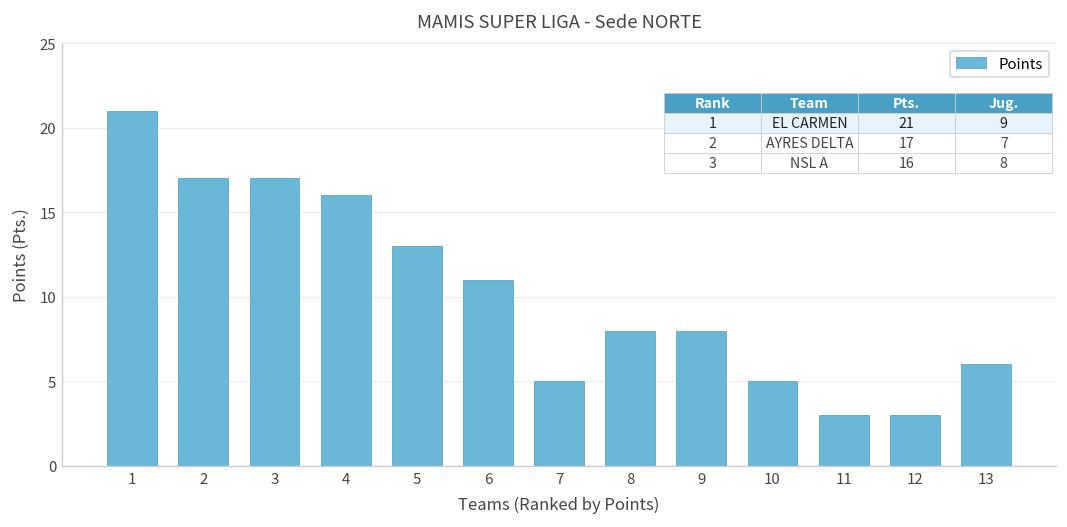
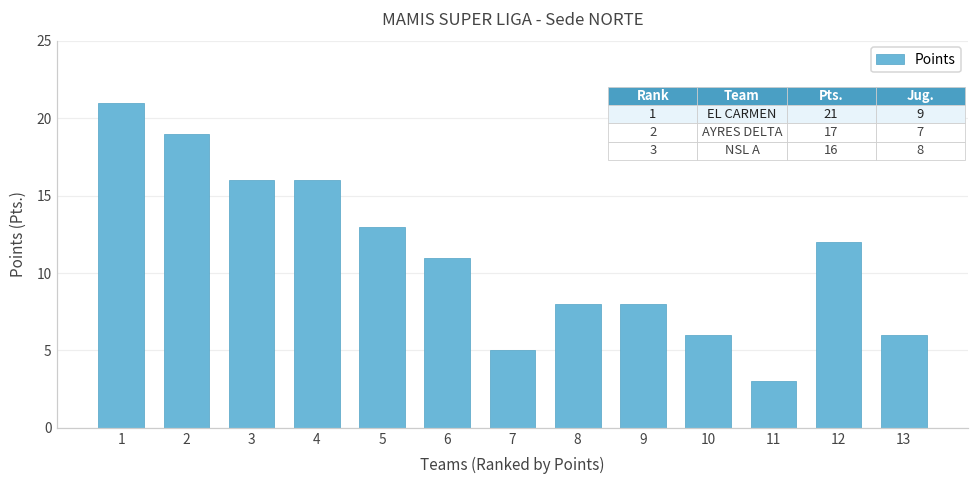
2: 17 -> 19
3: 17 -> 16
10: 5 -> 6
12: 3 -> 12
